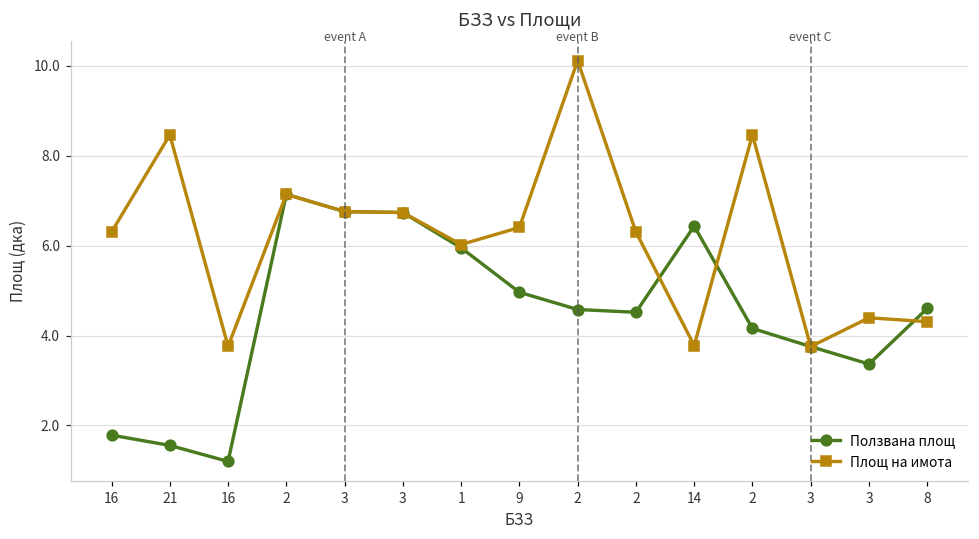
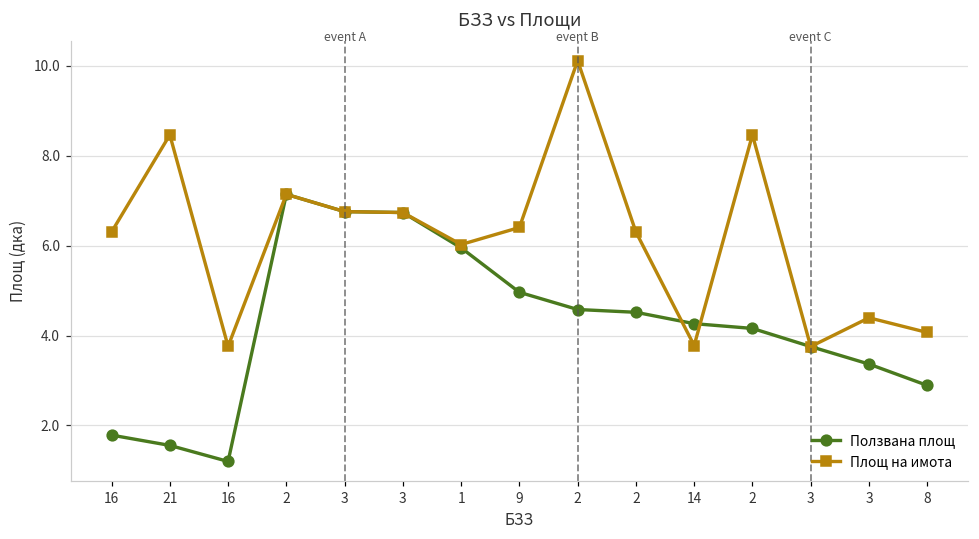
Ползвана площ, 14: 6.4 -> 4.3
Ползвана площ, 8: 4.6 -> 2.9
Площ на имота, 8: 4.3 -> 4.1
